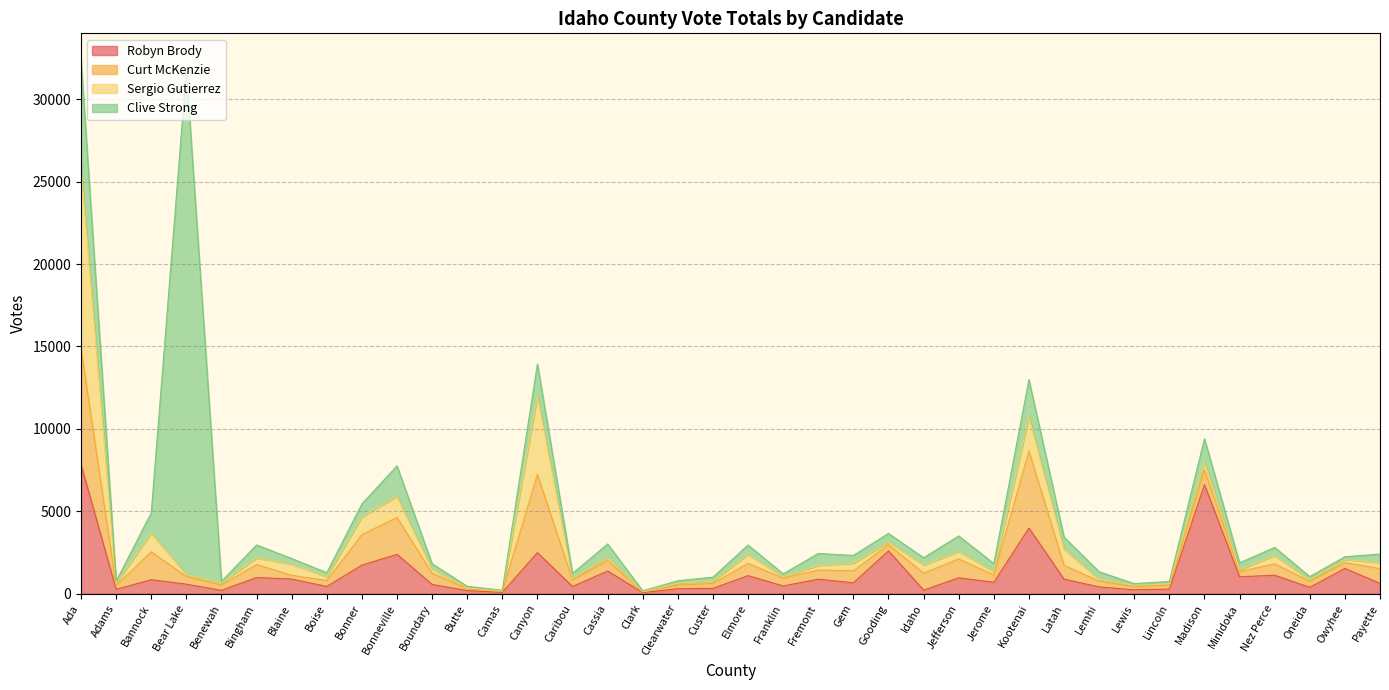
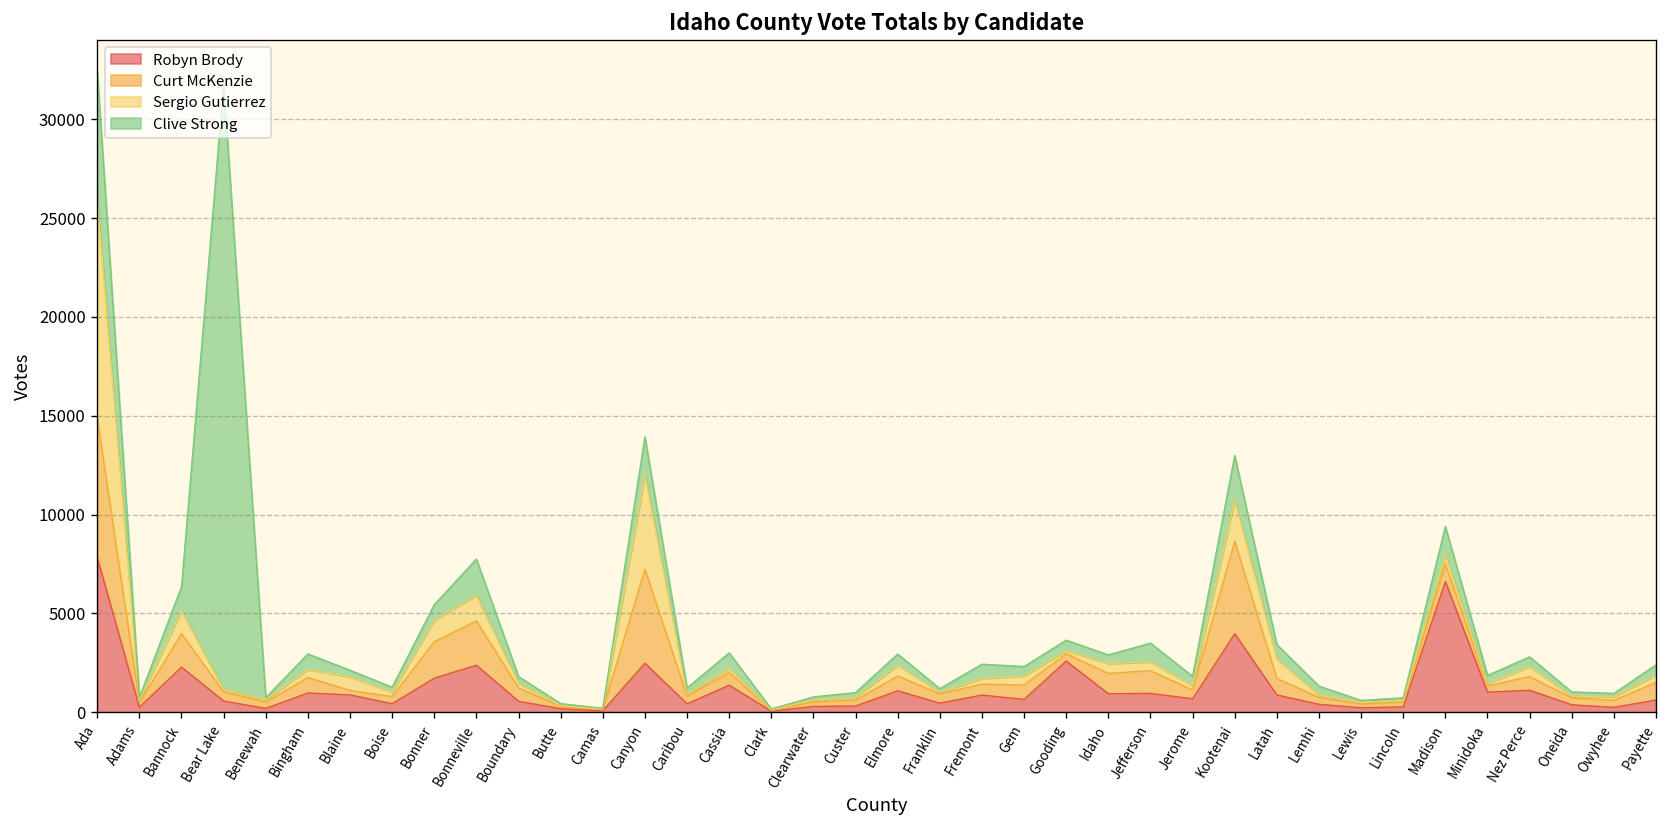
Robyn Brody, Bannock: 800 -> 2300
Robyn Brody, Idaho: 200 -> 900
Robyn Brody, Owyhee: 1500 -> 300
